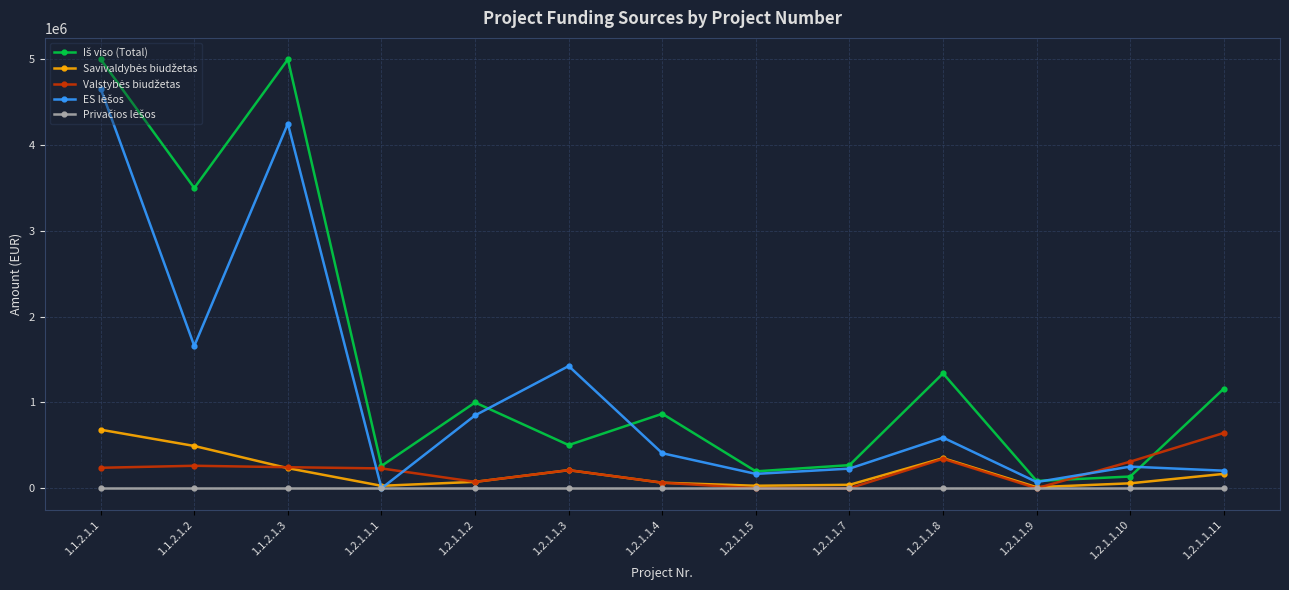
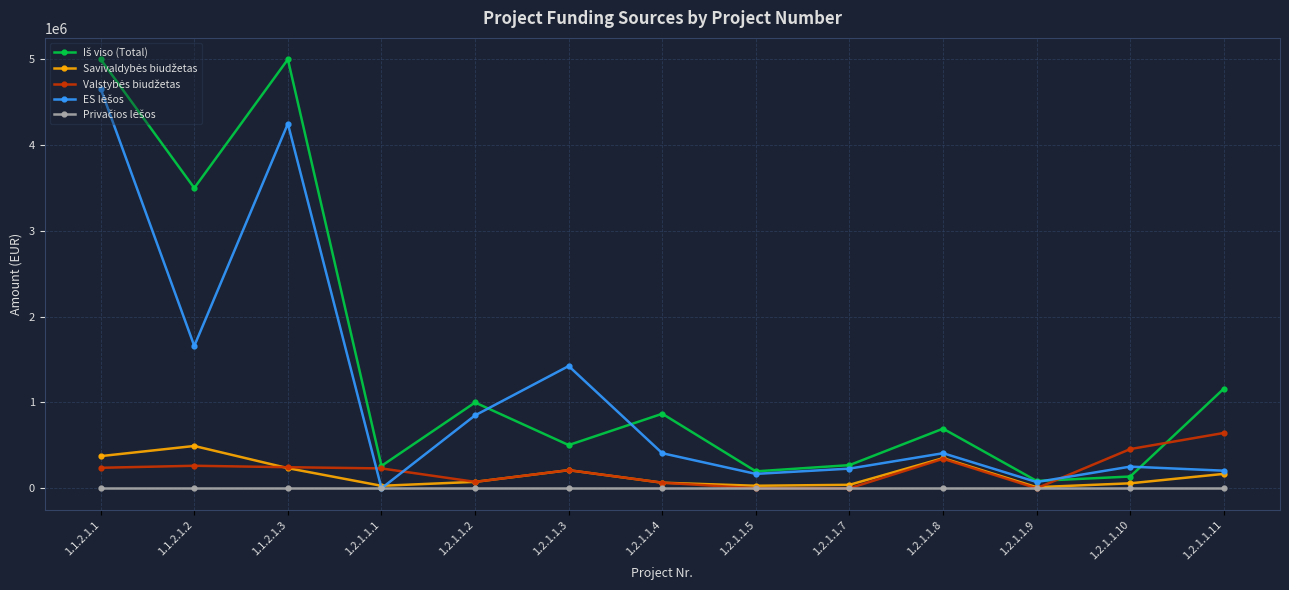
Savivaldybės biudžetas, 1.1.2.1.1: 700000 -> 400000
Iš viso (Total), 1.2.1.1.8: 1300000 -> 700000
ES lėšos, 1.2.1.1.8: 600000 -> 400000
Valstybės biudžetas, 1.2.1.1.10: 300000 -> 500000
